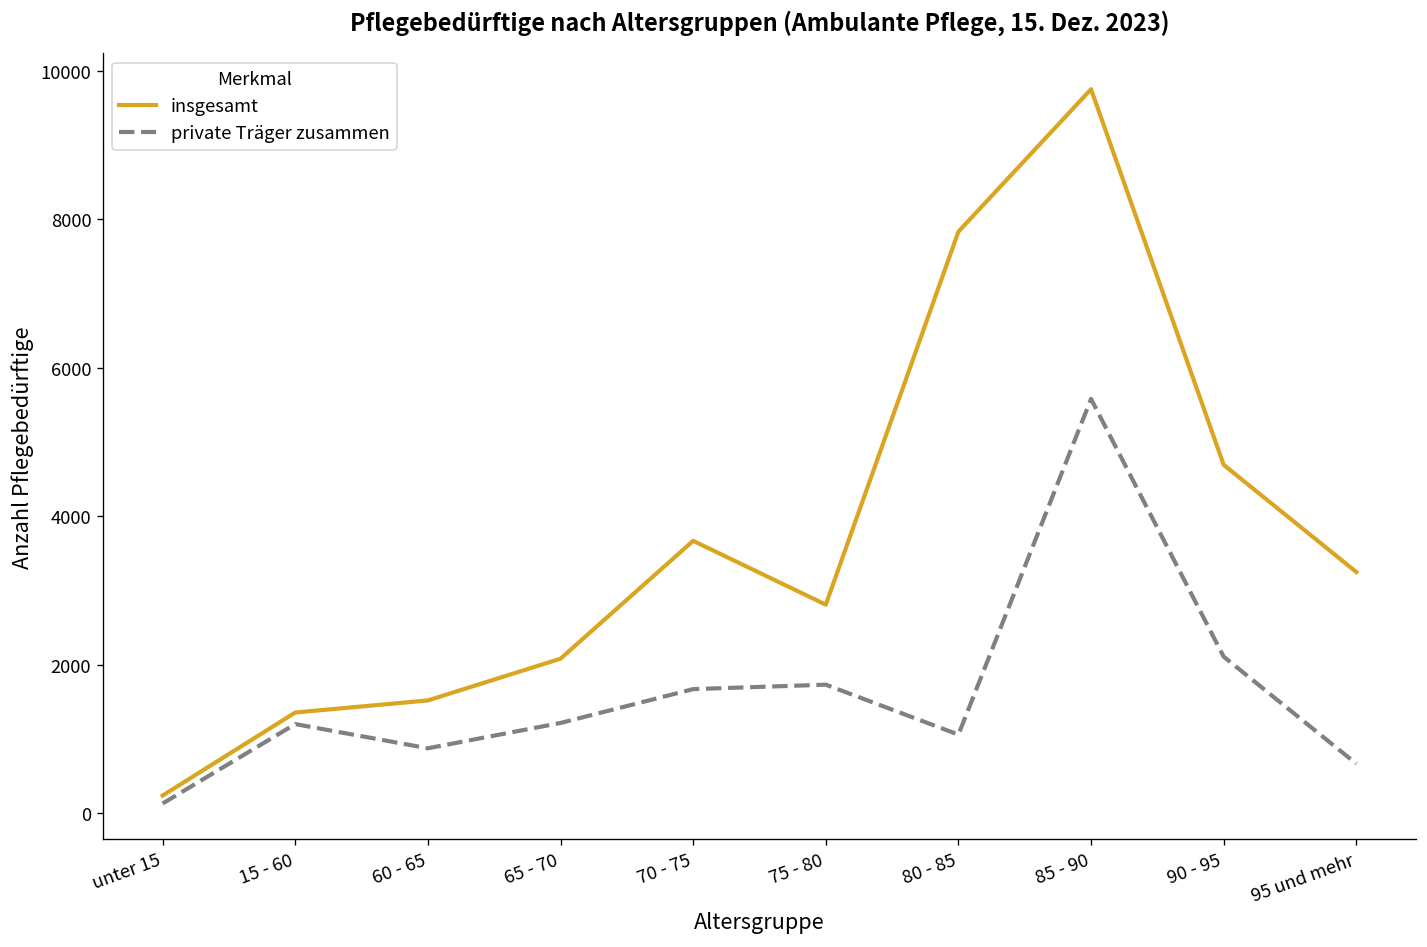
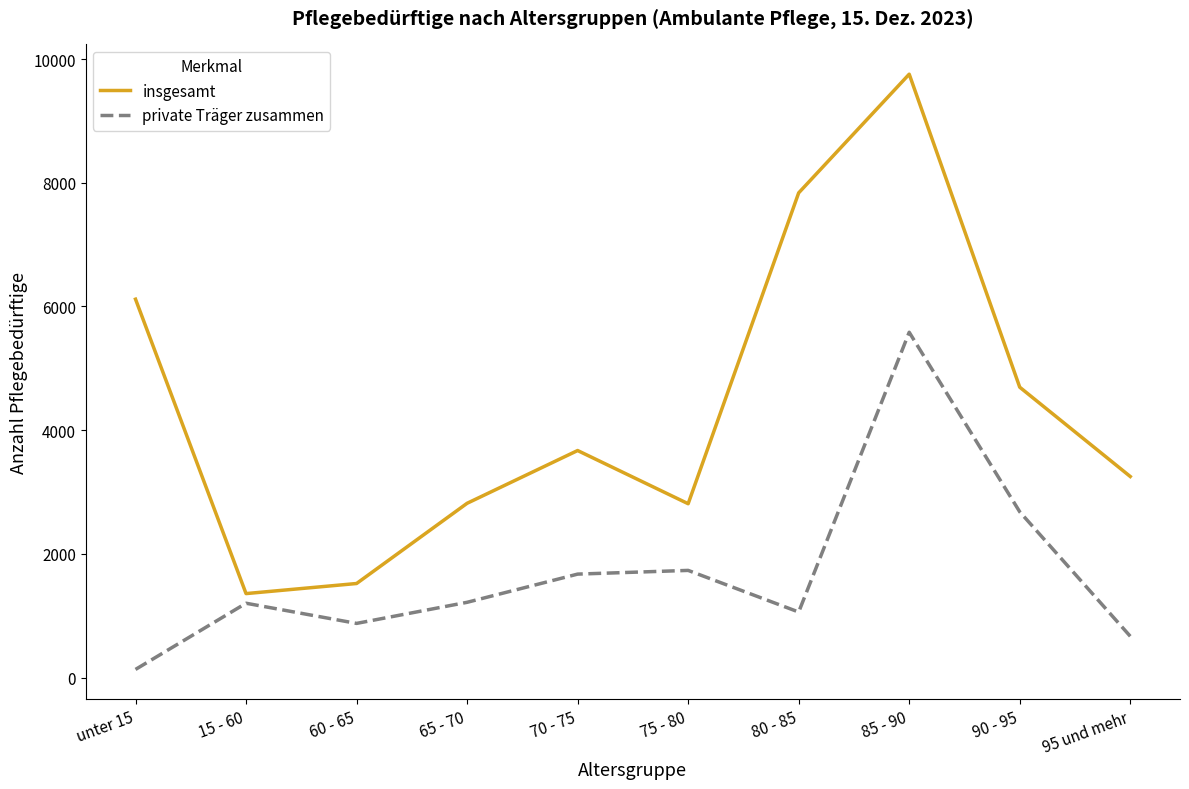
insgesamt, unter 15: 200 -> 6100
insgesamt, 65 - 70: 2100 -> 2800
private Träger zusammen, 90 - 95: 2100 -> 2700
